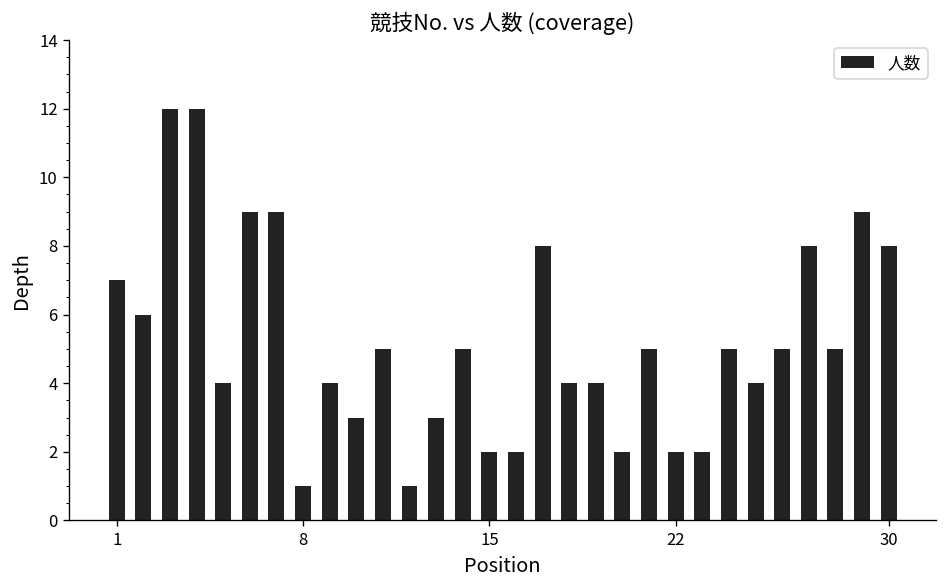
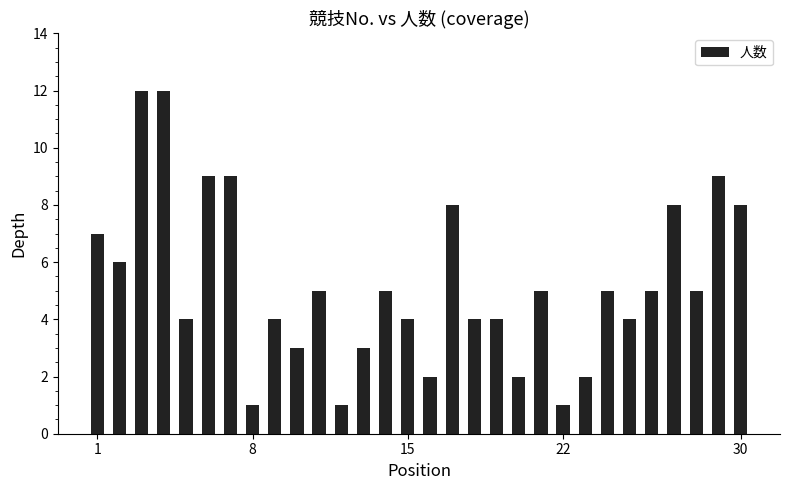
15: 2 -> 4
22: 2 -> 1
